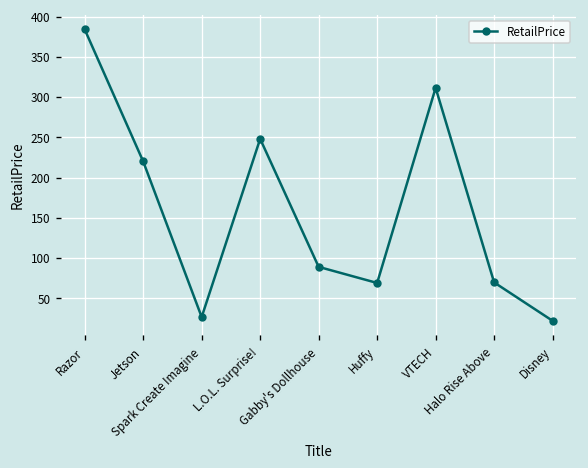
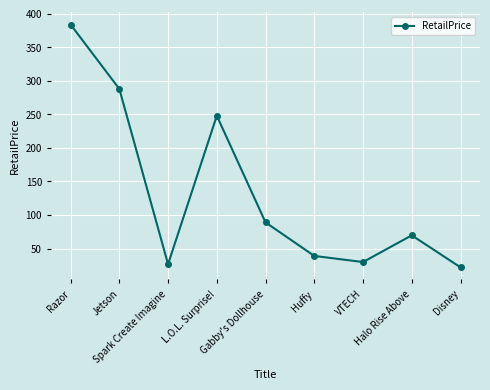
Jetson: 220 -> 290
Huffy: 70 -> 40
VTECH: 310 -> 30
